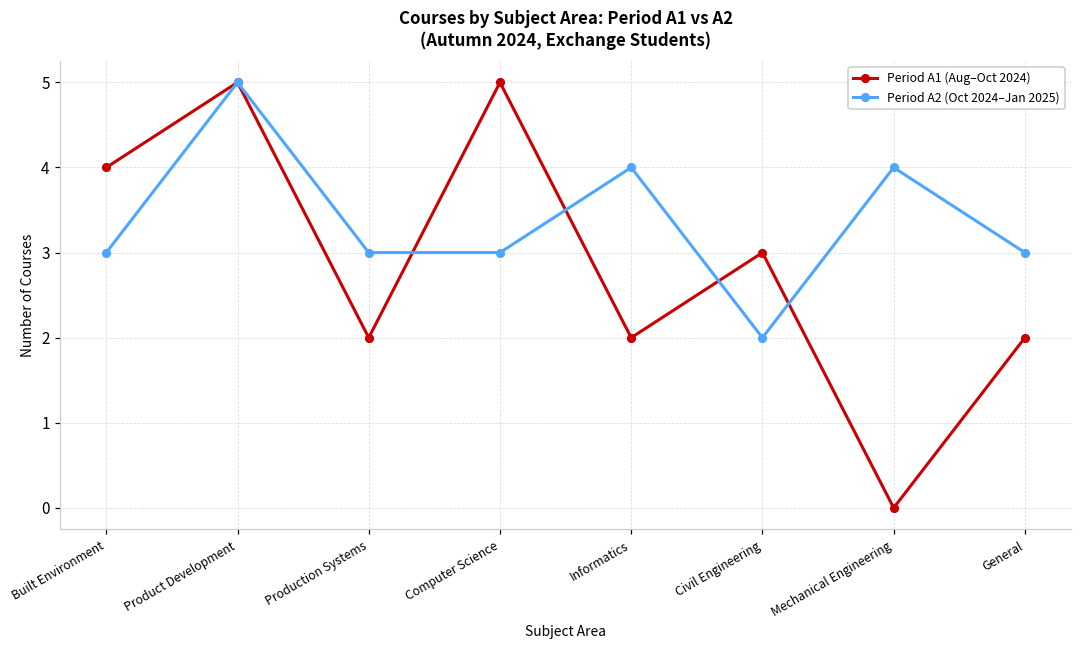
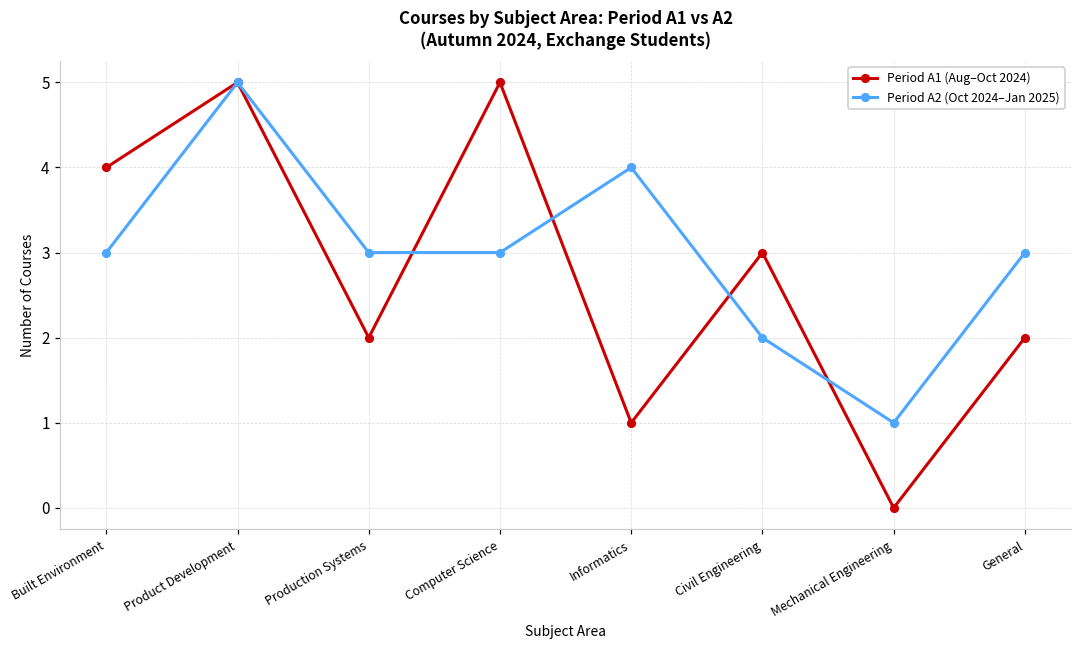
Period A1 (Aug–Oct 2024), Informatics: 2 -> 1
Period A2 (Oct 2024–Jan 2025), Mechanical Engineering: 4 -> 1
